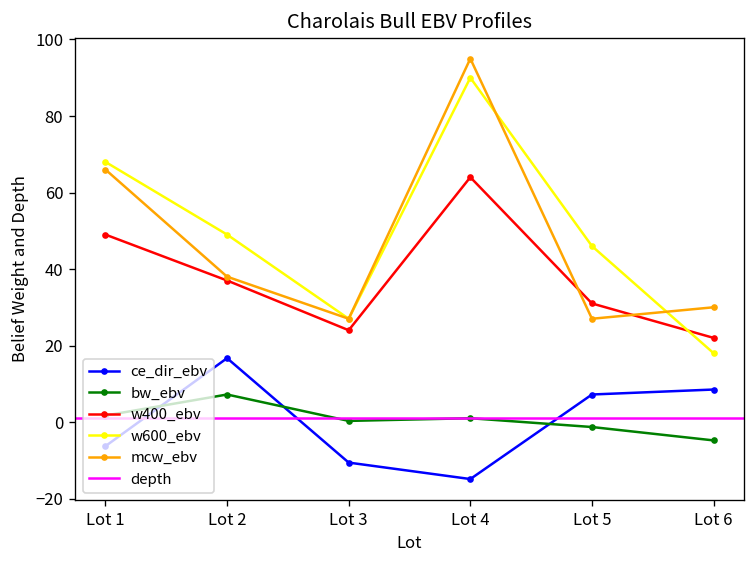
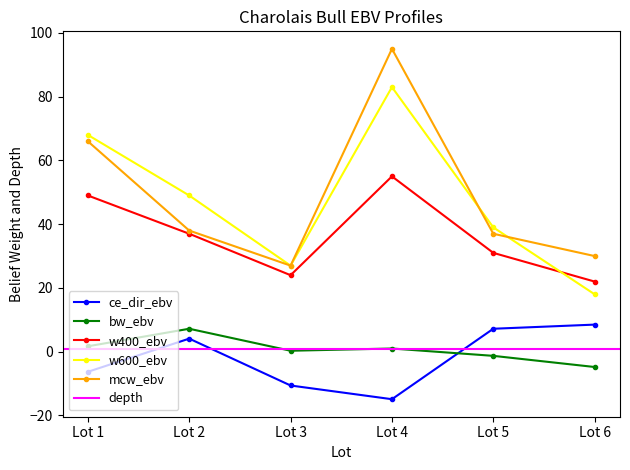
ce_dir_ebv, Lot 2: 17 -> 4
w400_ebv, Lot 4: 64 -> 55
w600_ebv, Lot 4: 90 -> 83
w600_ebv, Lot 5: 46 -> 39
mcw_ebv, Lot 5: 27 -> 37
